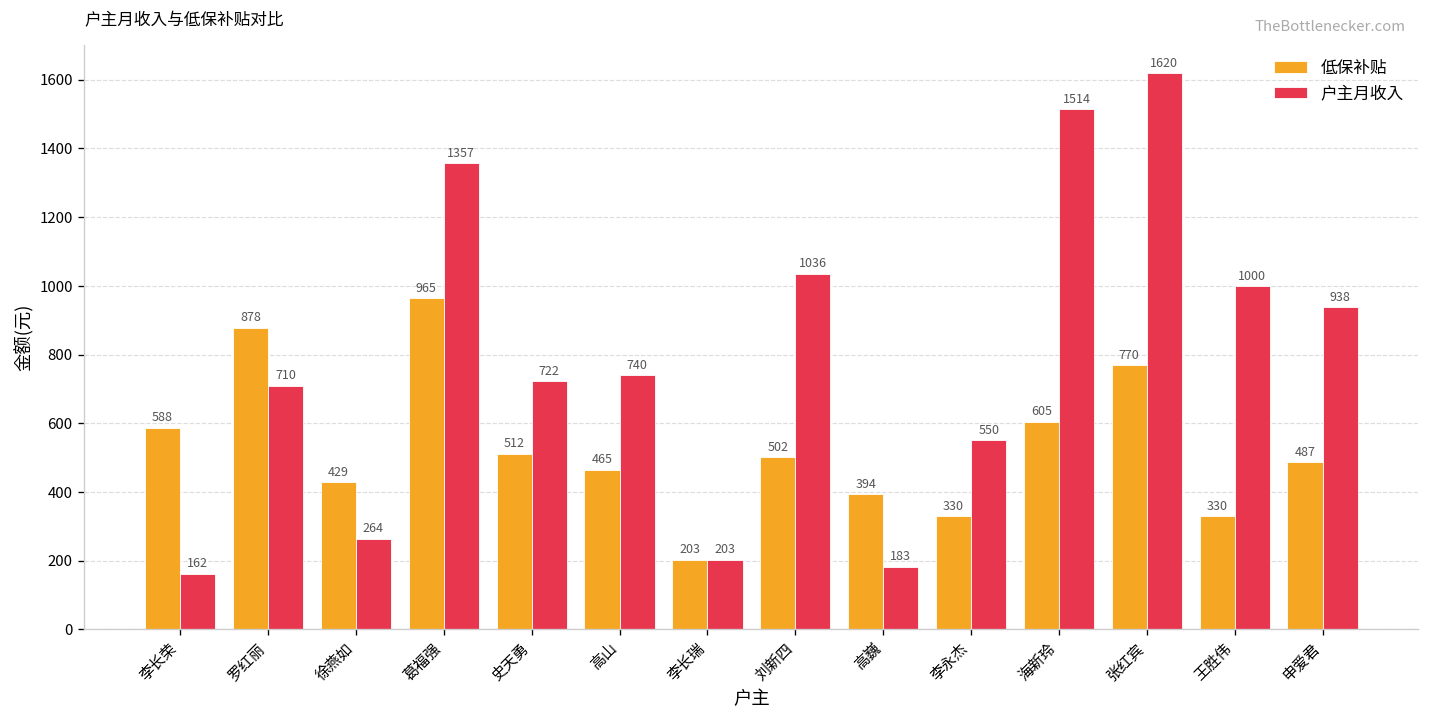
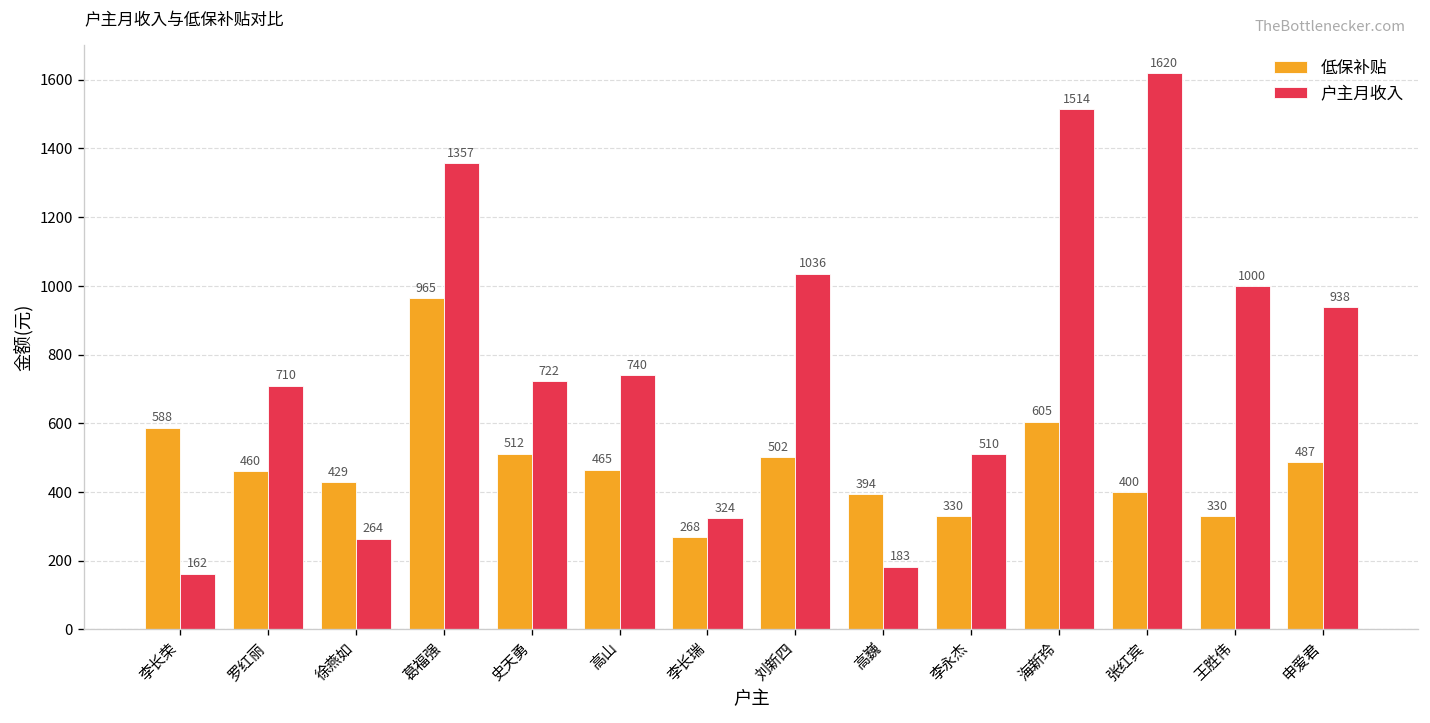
低保补贴, 罗红丽: 878 -> 460
低保补贴, 李长瑞: 203 -> 268
户主月收入, 李长瑞: 203 -> 324
户主月收入, 李永杰: 550 -> 510
低保补贴, 张红宾: 770 -> 400
